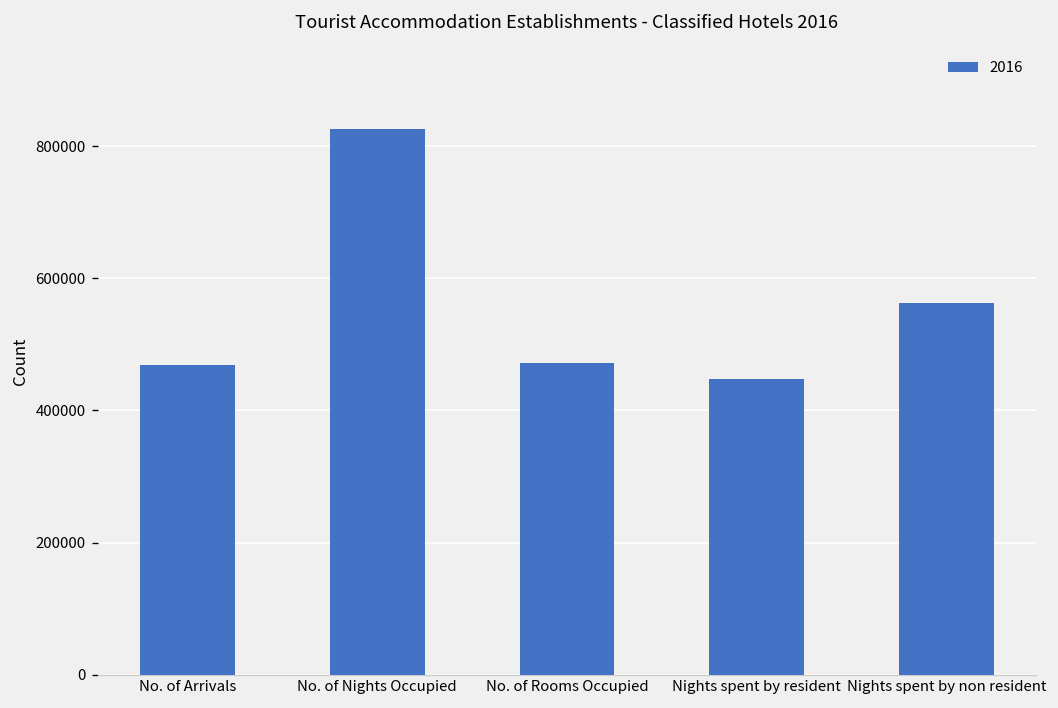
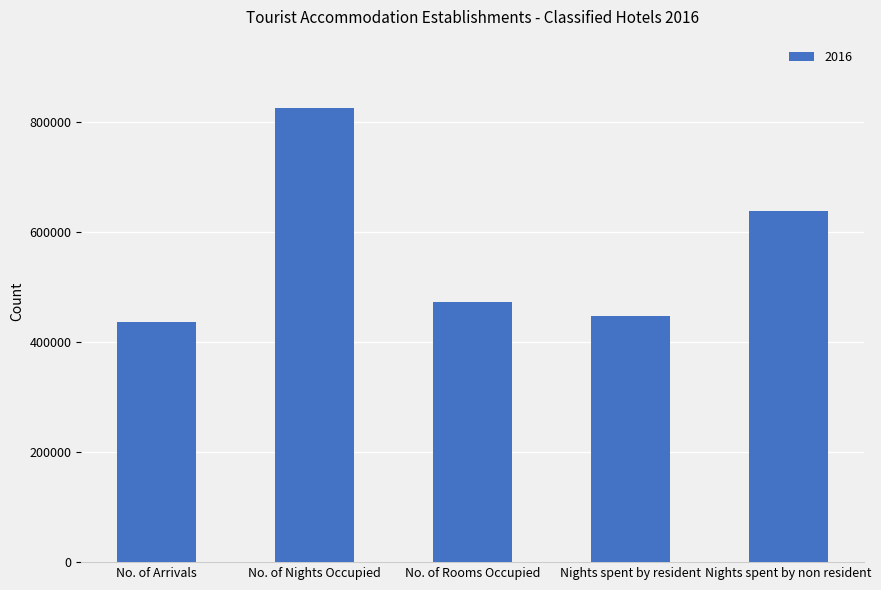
No. of Arrivals: 470000 -> 440000
Nights spent by non resident: 560000 -> 640000
